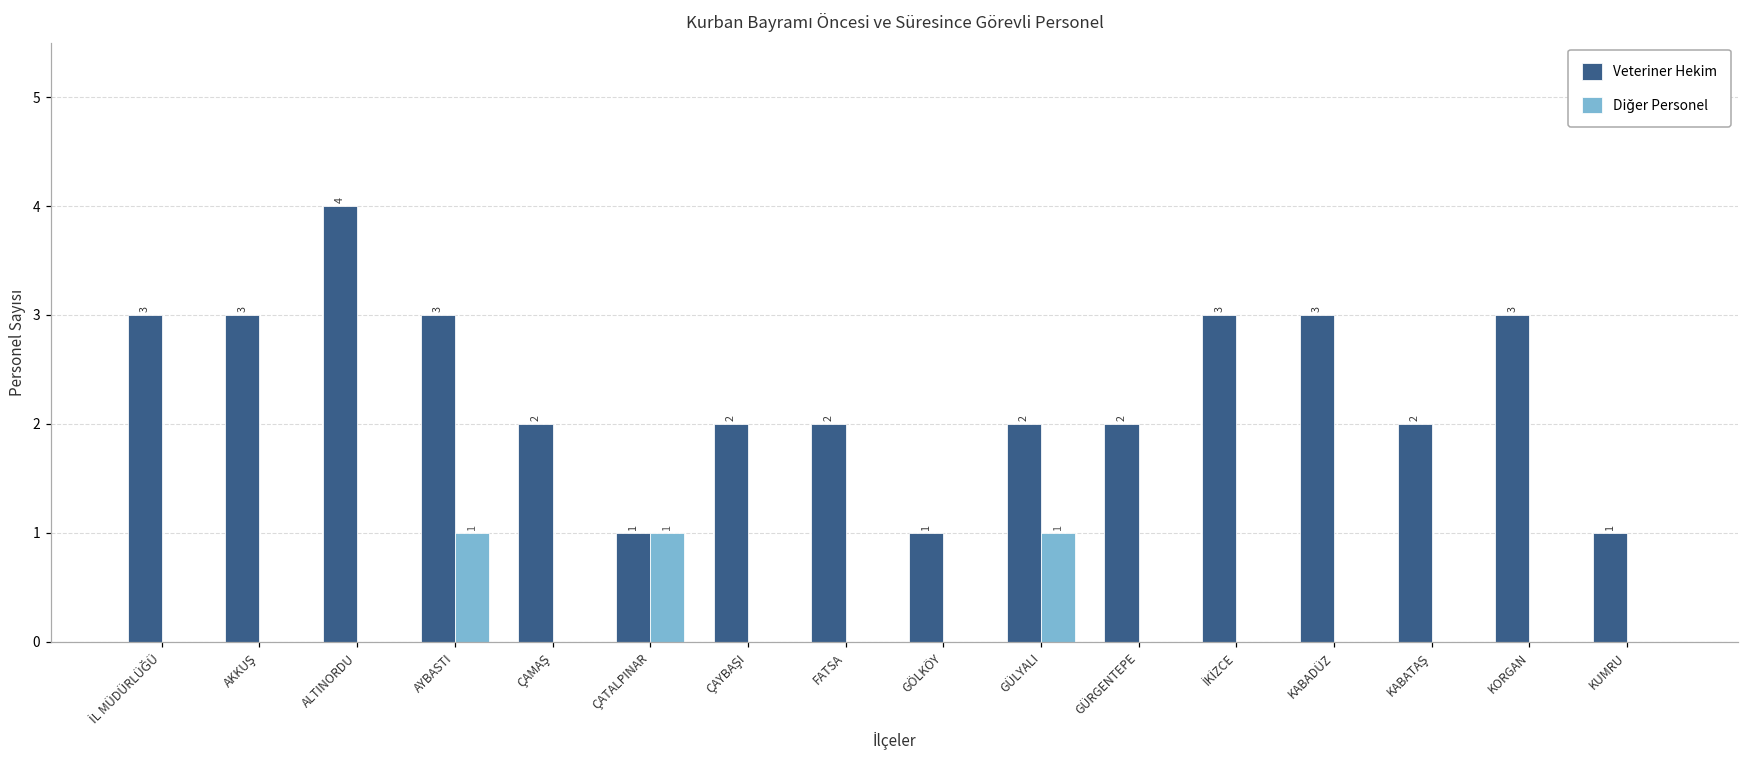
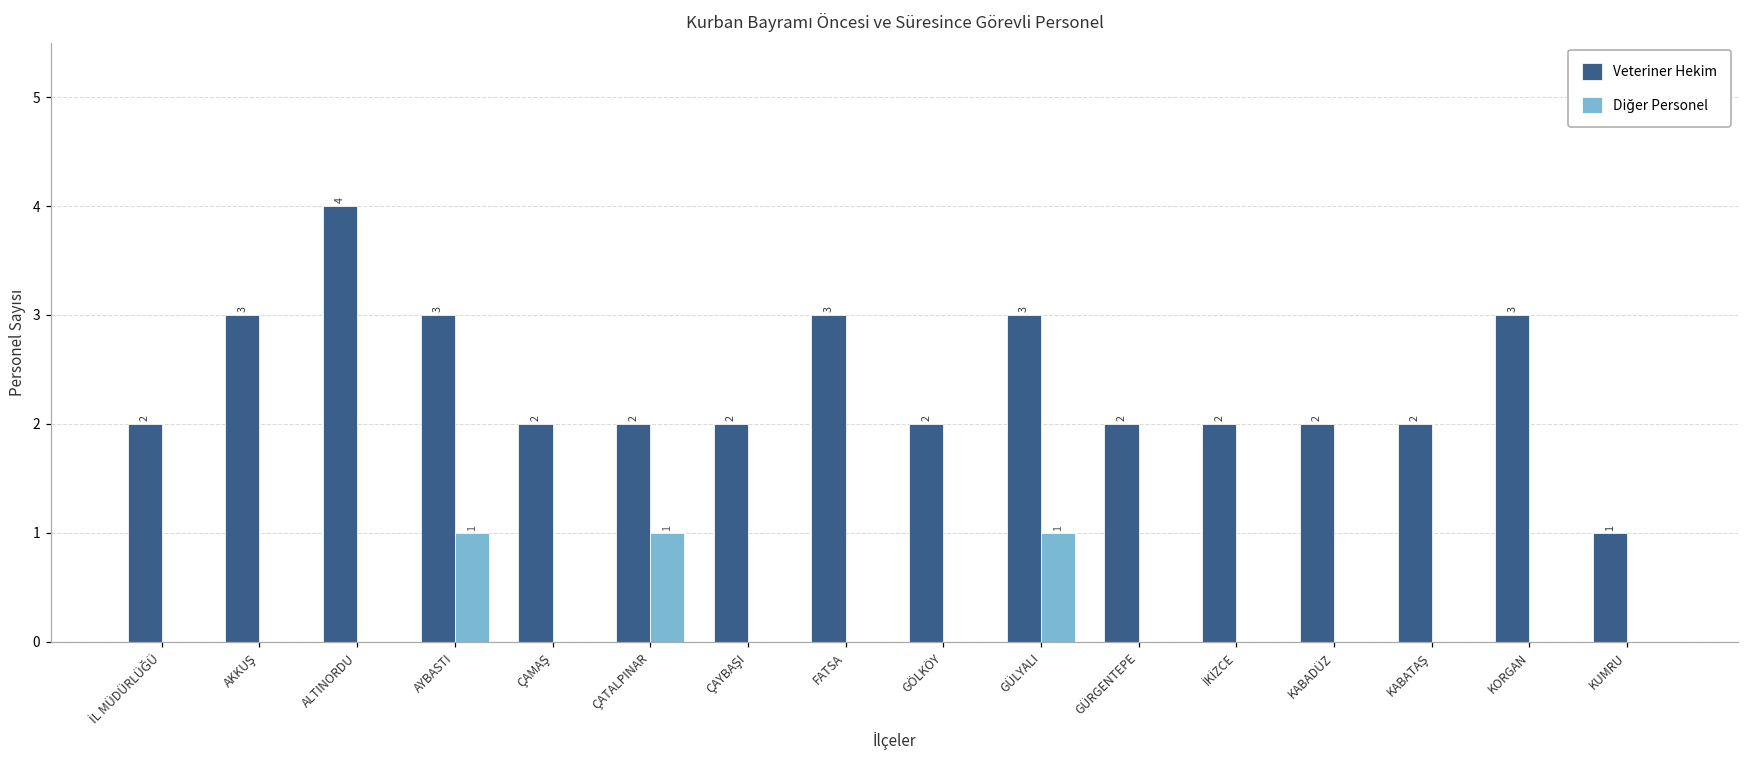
Veteriner Hekim, İL MÜDÜRLÜĞÜ: 3 -> 2
Veteriner Hekim, ÇATALPINAR: 1 -> 2
Veteriner Hekim, FATSA: 2 -> 3
Veteriner Hekim, GÖLKÖY: 1 -> 2
Veteriner Hekim, GÜLYALI: 2 -> 3
Veteriner Hekim, İKİZCE: 3 -> 2
Veteriner Hekim, KABADÜZ: 3 -> 2
